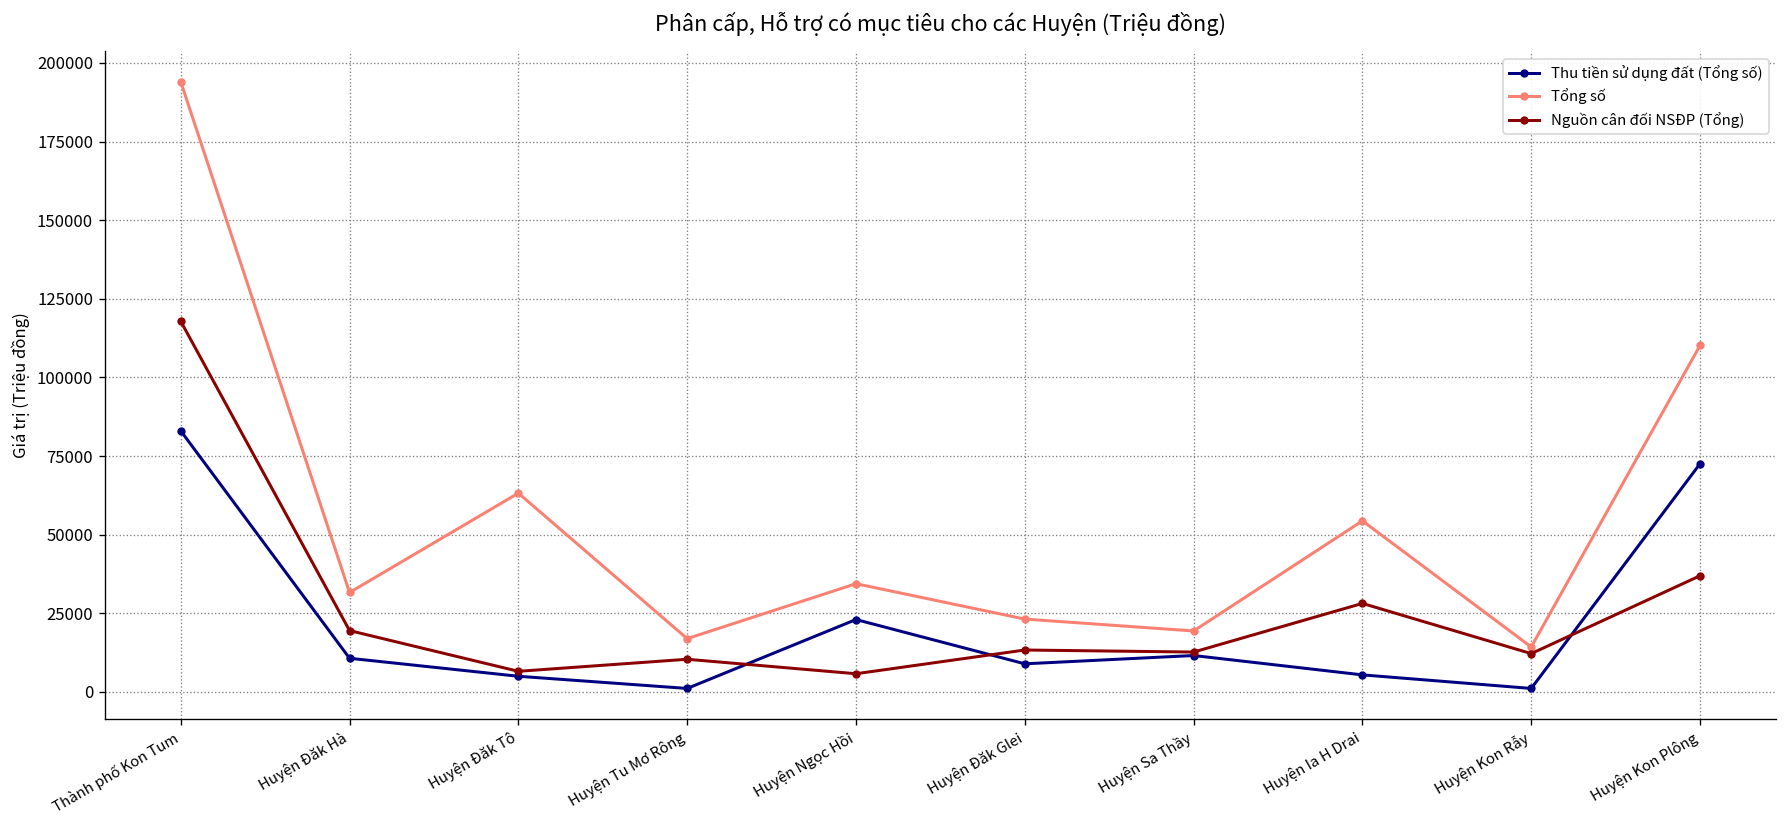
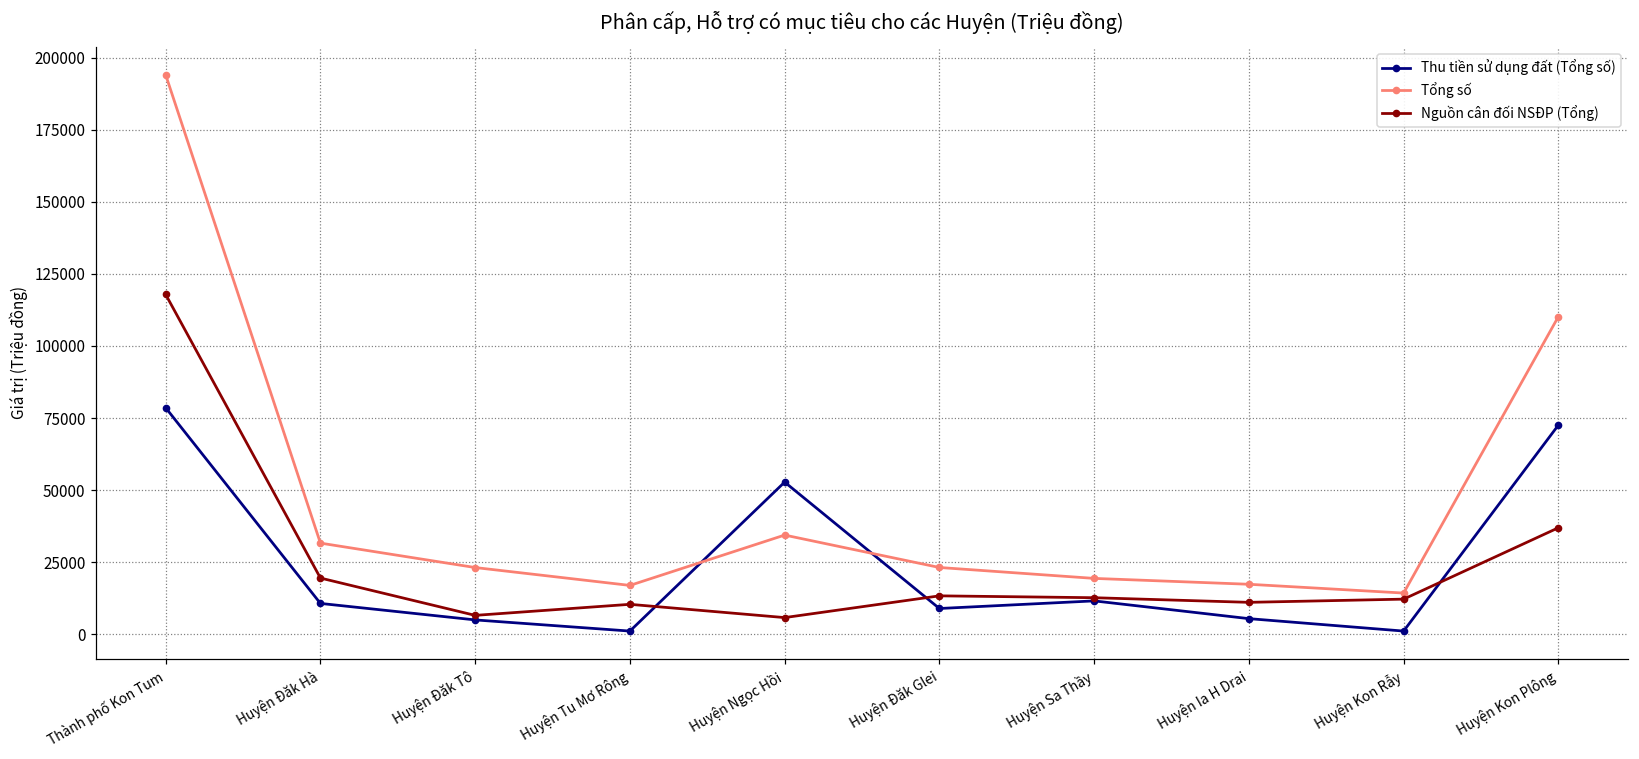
Thu tiền sử dụng đất (Tổng số), Thành phố Kon Tum: 83000 -> 79000
Tổng số, Huyện Đăk Tô: 63000 -> 23000
Thu tiền sử dụng đất (Tổng số), Huyện Ngọc Hồi: 23000 -> 53000
Tổng số, Huyện Ia H Drai: 54000 -> 17000
Nguồn cân đối NSĐP (Tổng), Huyện Ia H Drai: 28000 -> 11000
